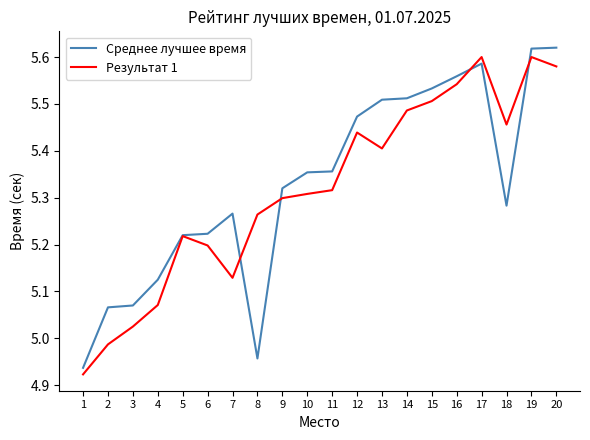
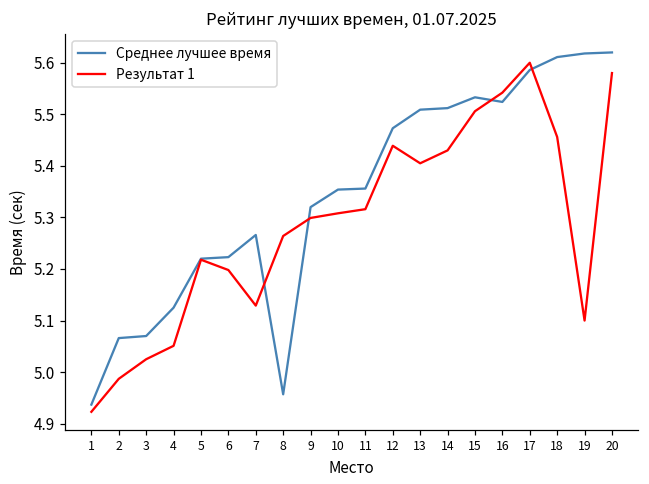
Результат 1, 4: 5.07 -> 5.05
Результат 1, 14: 5.49 -> 5.43
Среднее лучшее время, 16: 5.56 -> 5.52
Среднее лучшее время, 18: 5.28 -> 5.61
Результат 1, 19: 5.6 -> 5.1
